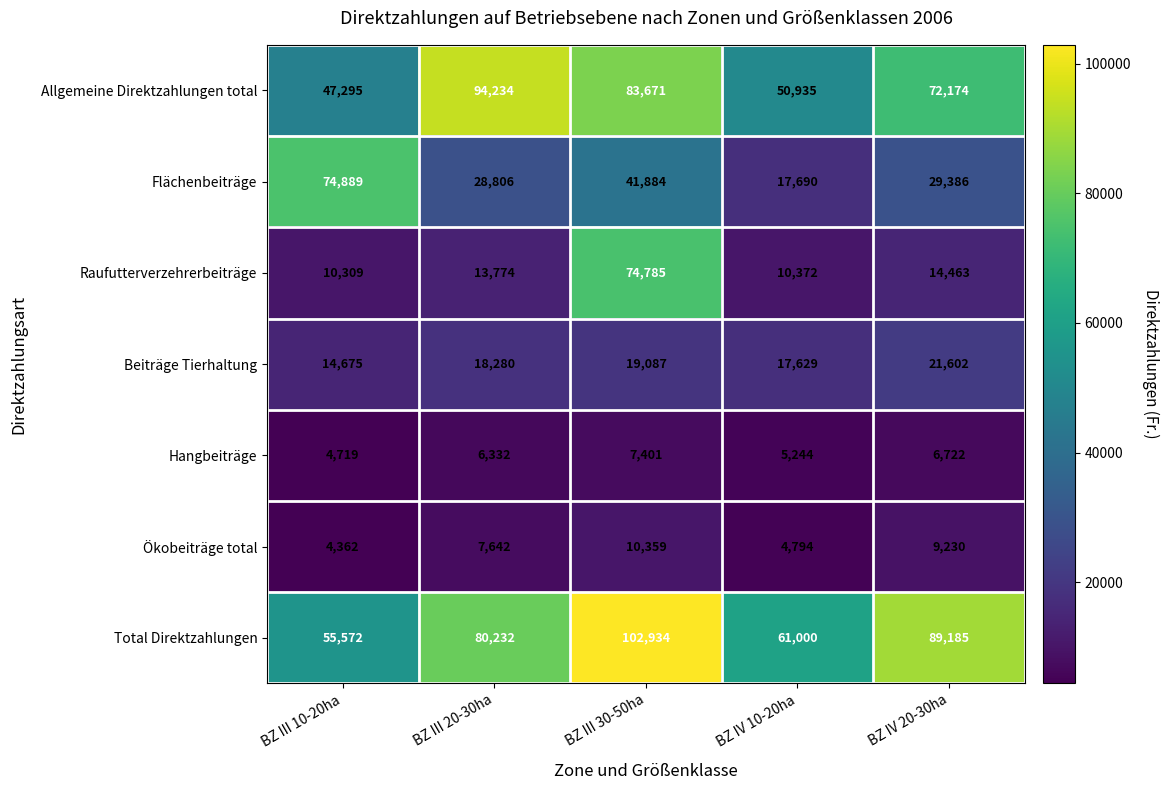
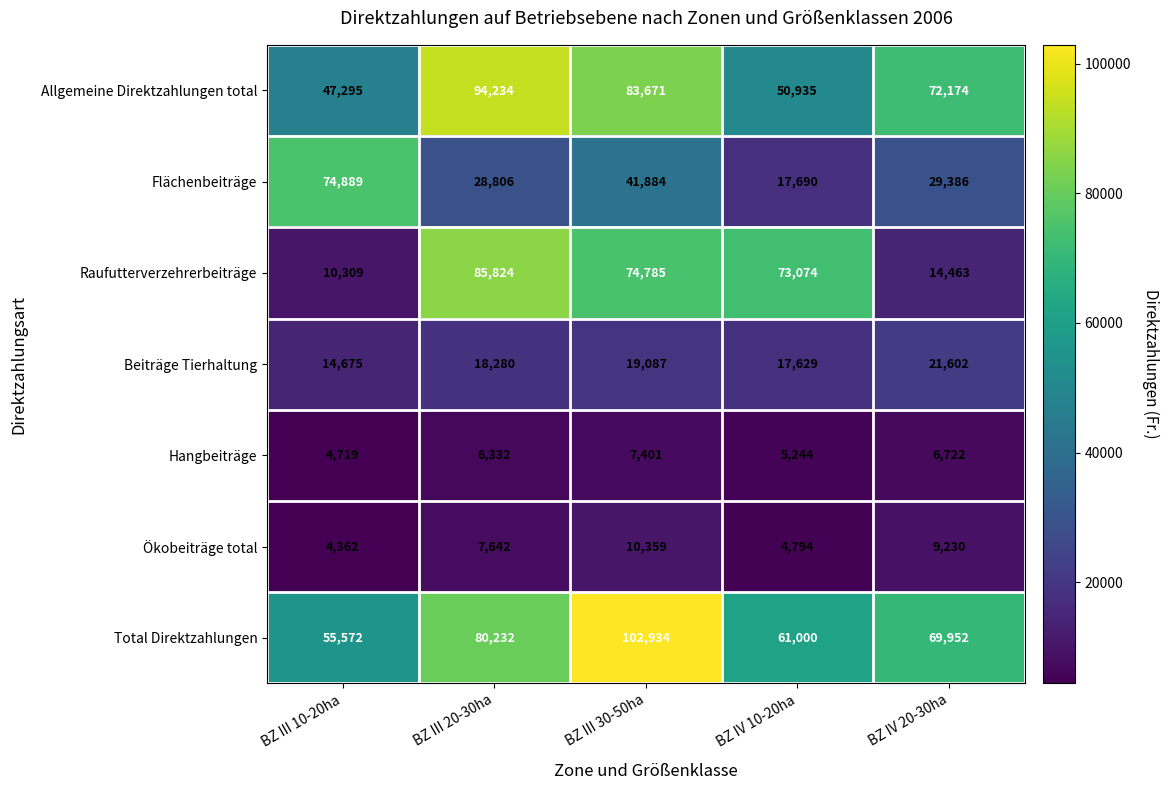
Raufutterverzehrerbeiträge, BZ III 20-30ha: 13,774 -> 85,824
Raufutterverzehrerbeiträge, BZ IV 10-20ha: 10,372 -> 73,074
Total Direktzahlungen, BZ IV 20-30ha: 89,185 -> 69,952
